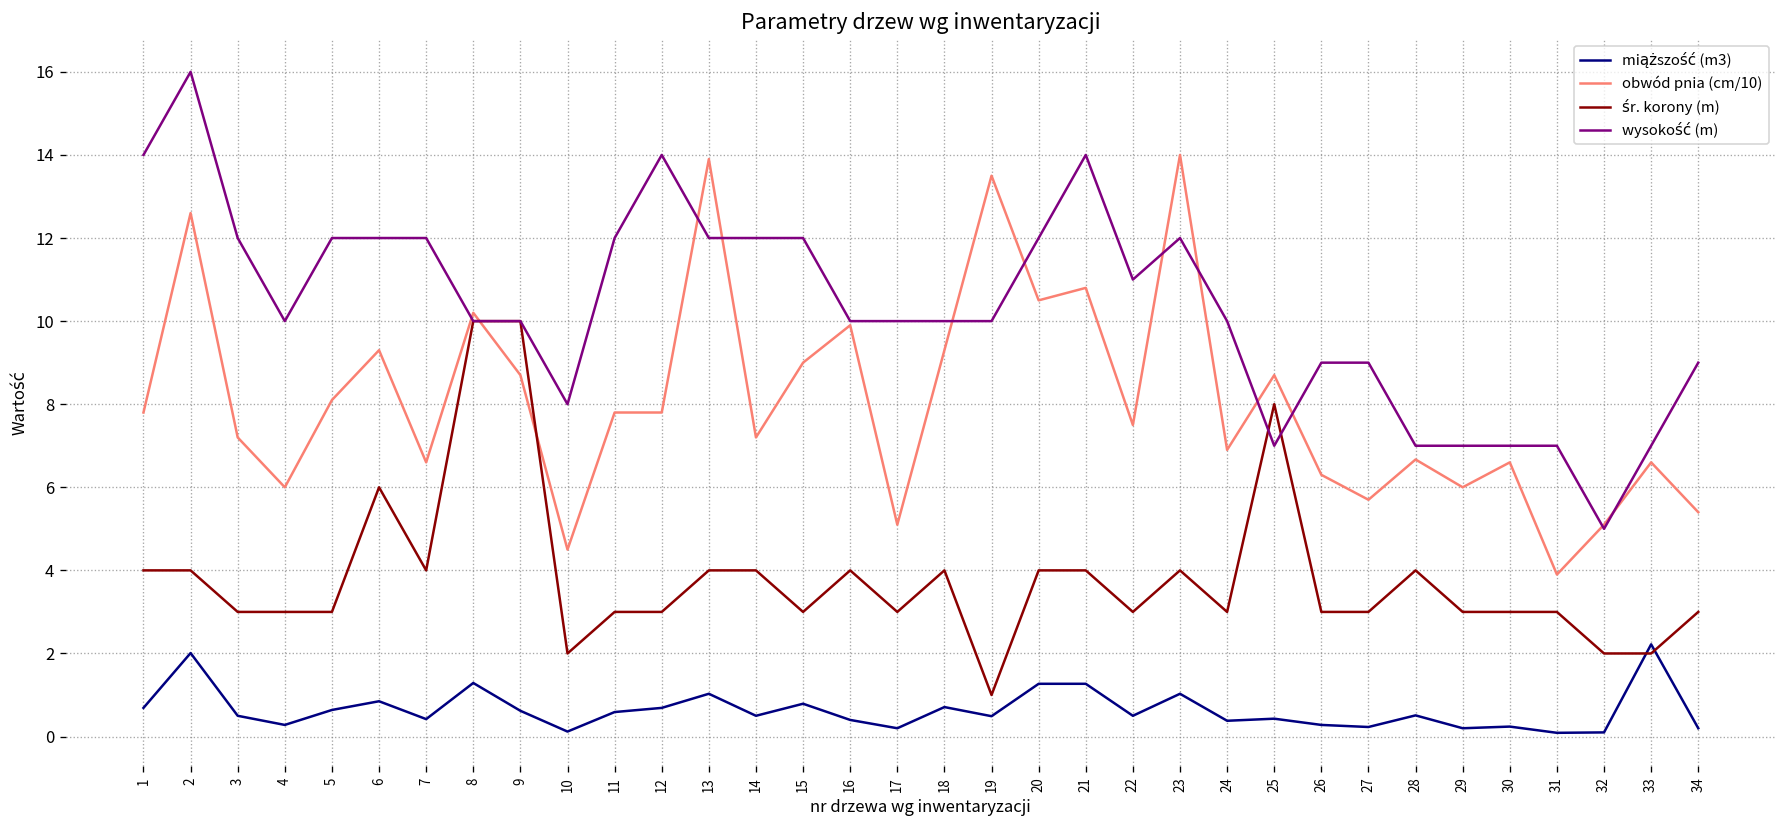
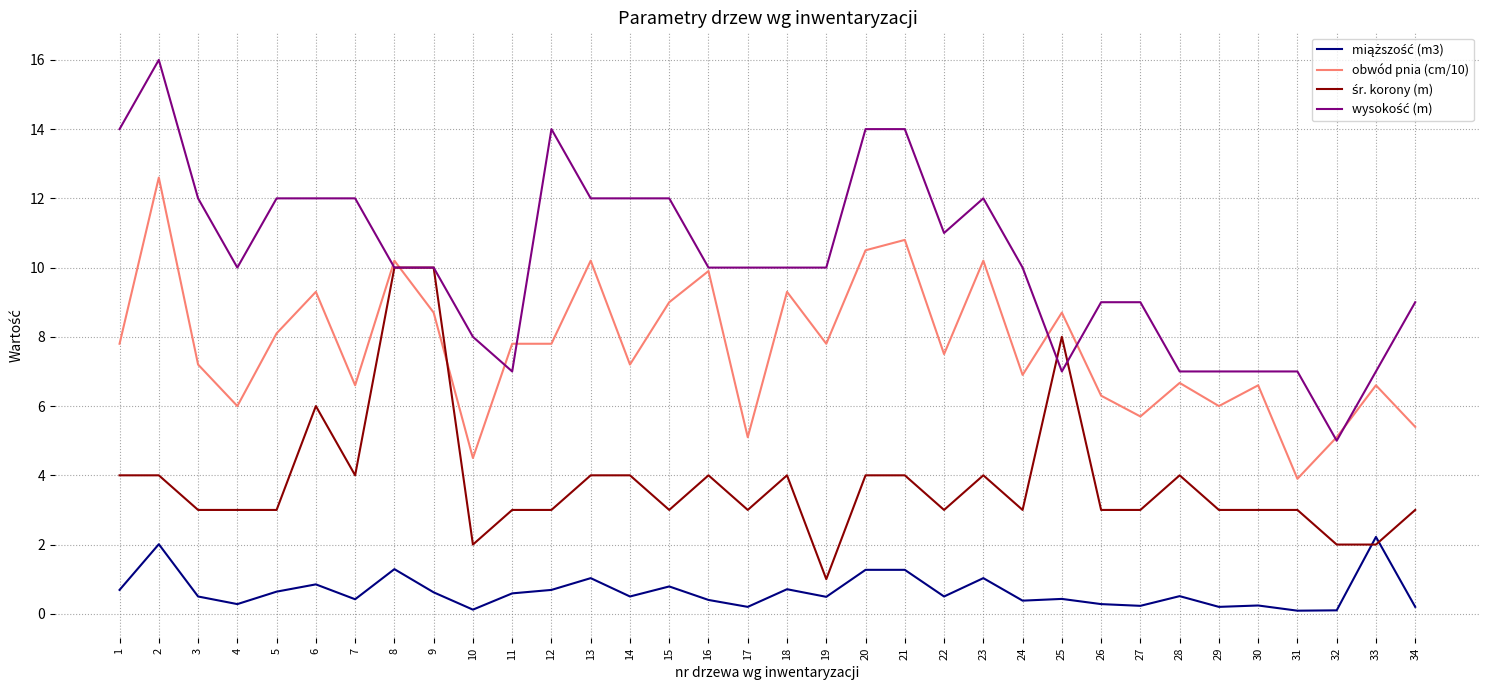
wysokość (m), 11: 12 -> 7
obwód pnia (cm/10), 13: 13.9 -> 10.2
obwód pnia (cm/10), 19: 13.5 -> 7.8
wysokość (m), 20: 12 -> 14
obwód pnia (cm/10), 23: 14.0 -> 10.2
